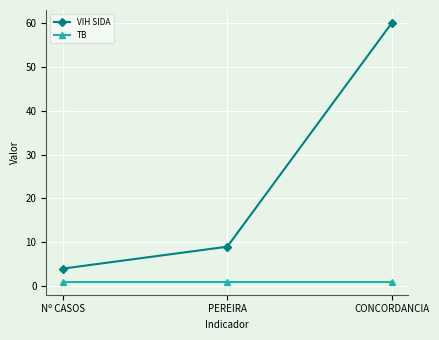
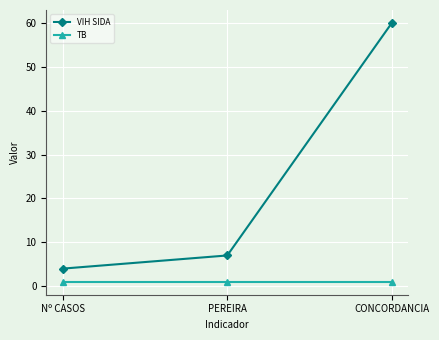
VIH SIDA, PEREIRA: 9 -> 7
